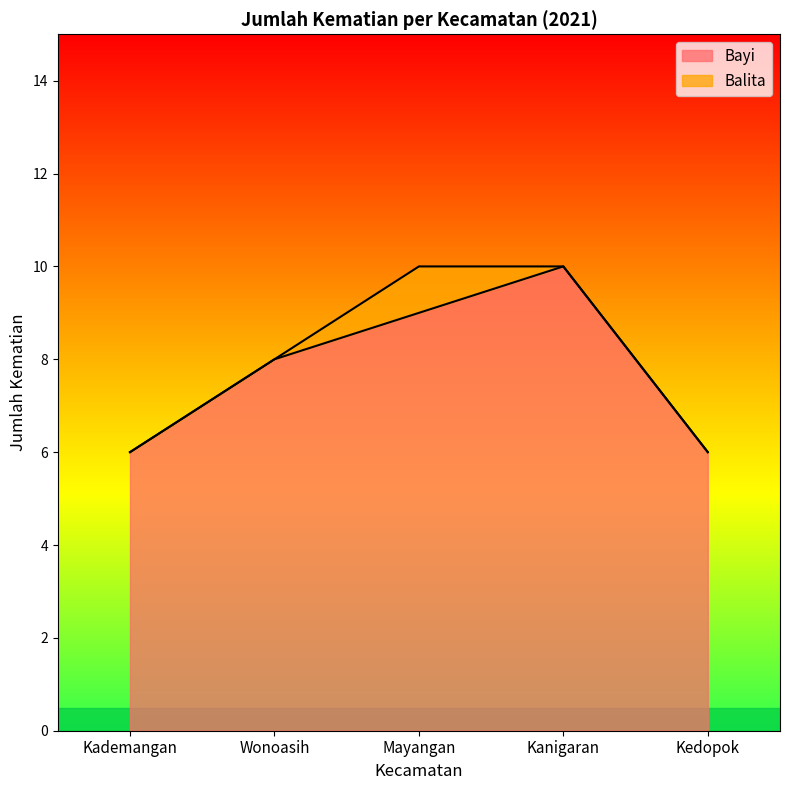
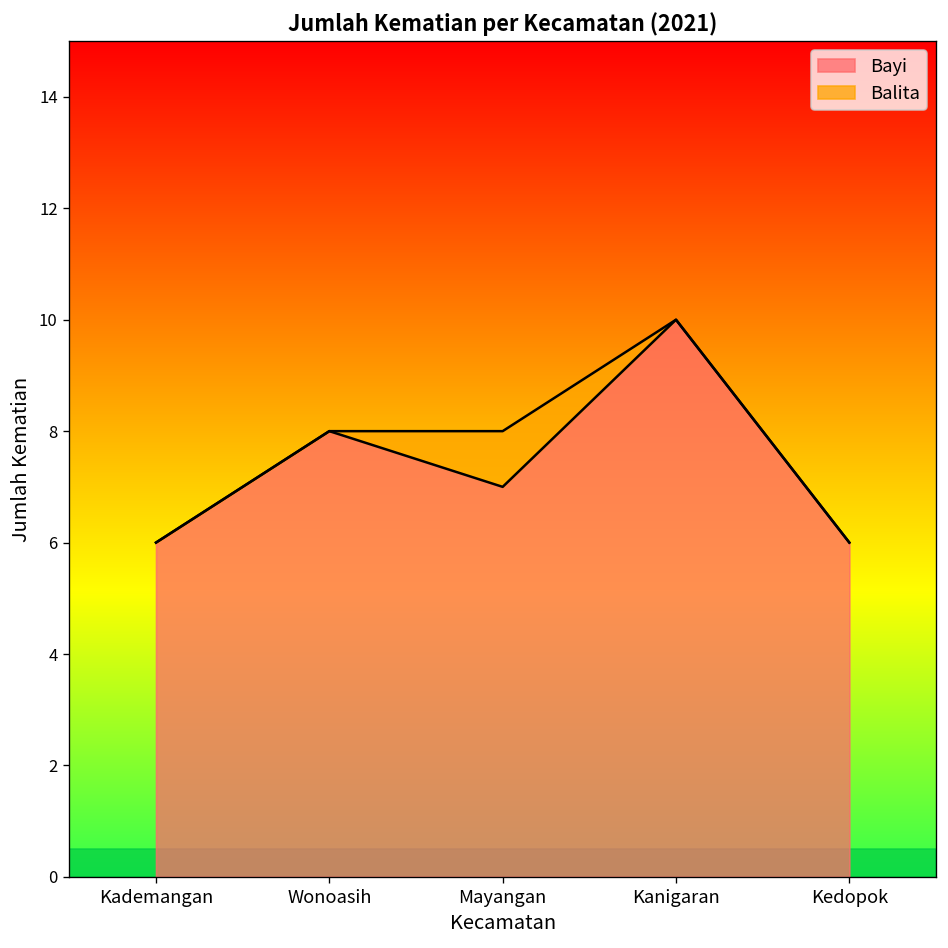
Bayi, Mayangan: 9 -> 7
